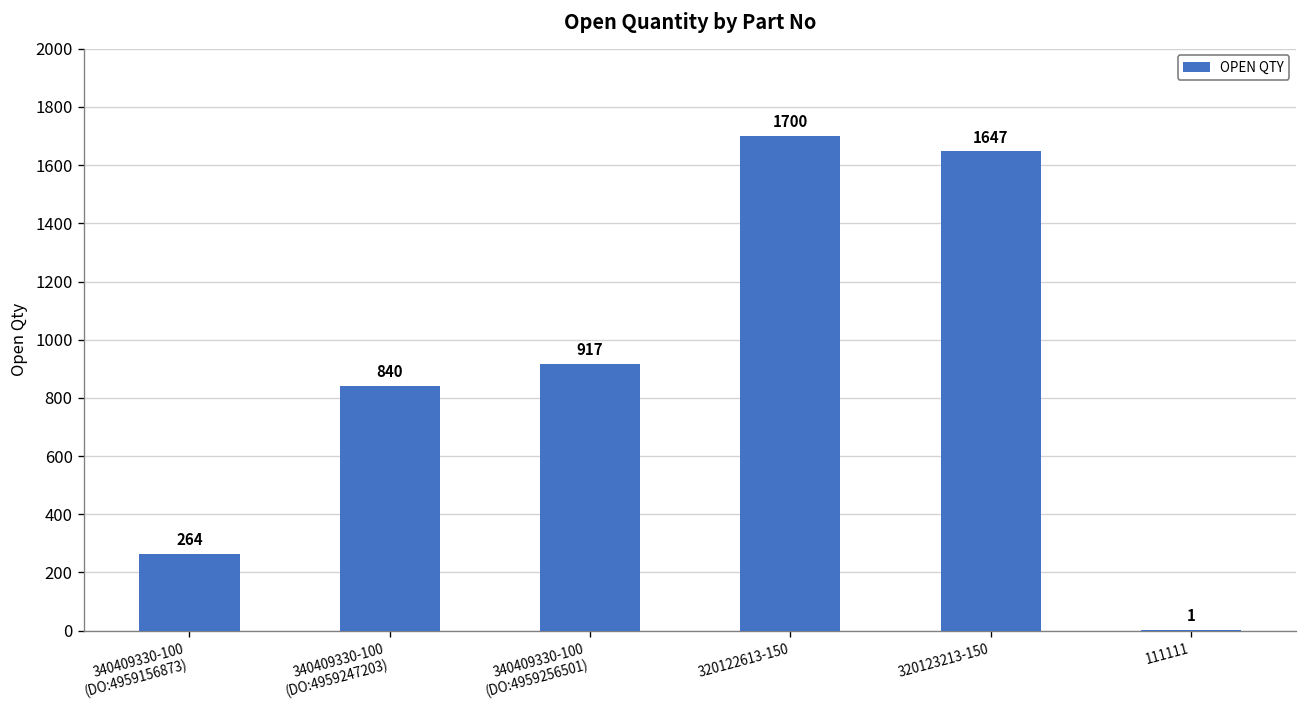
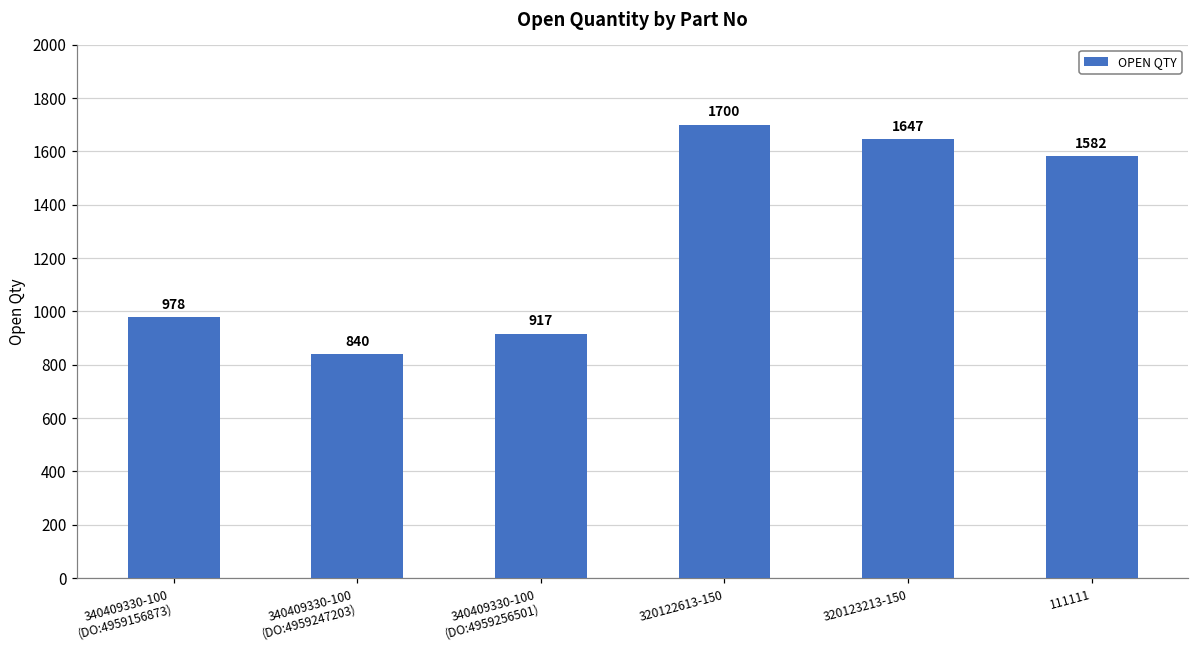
340409330-100 (DO:4959156873): 264 -> 978
111111: 1 -> 1582
